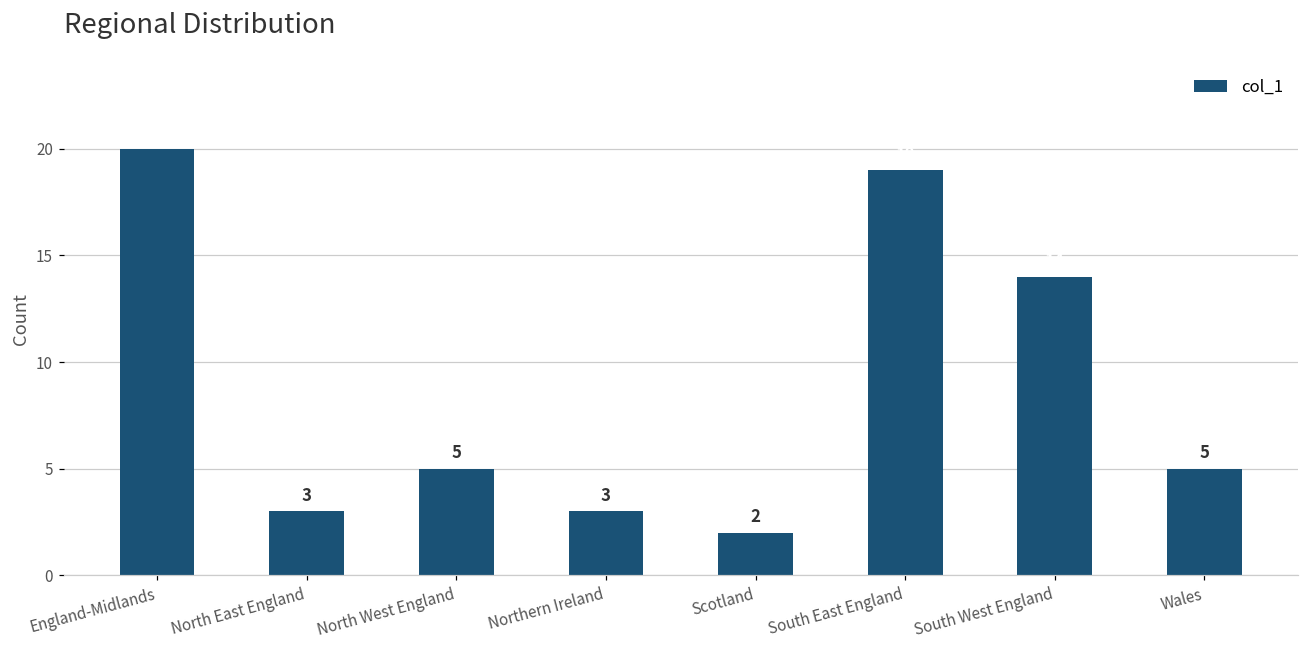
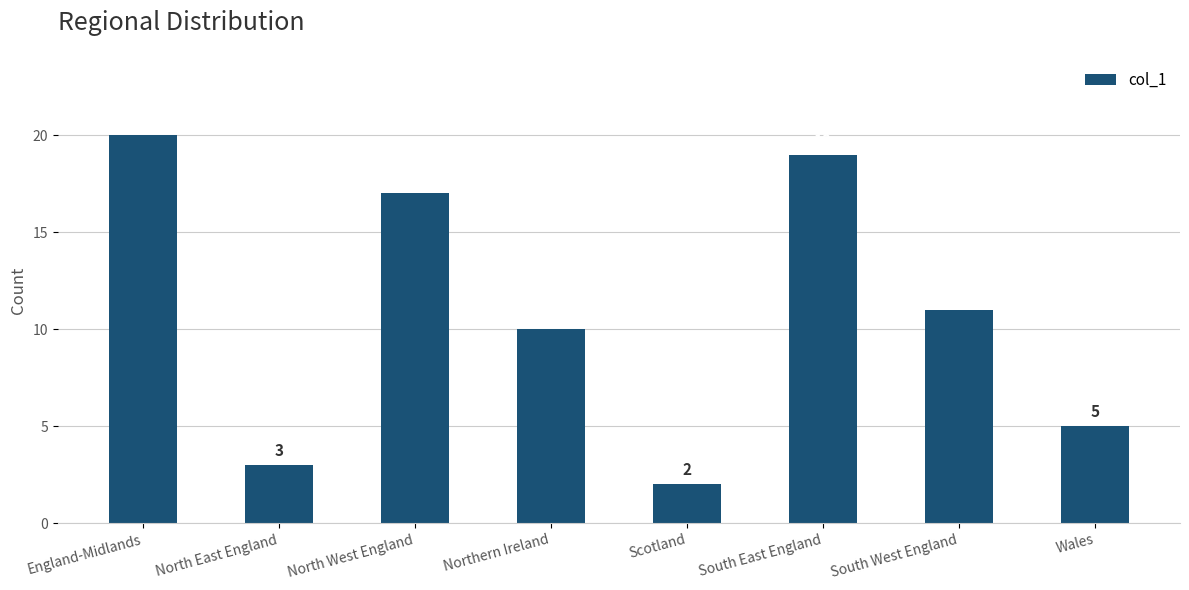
North West England: 5 -> 17
Northern Ireland: 3 -> 10
South West England: 14 -> 11
